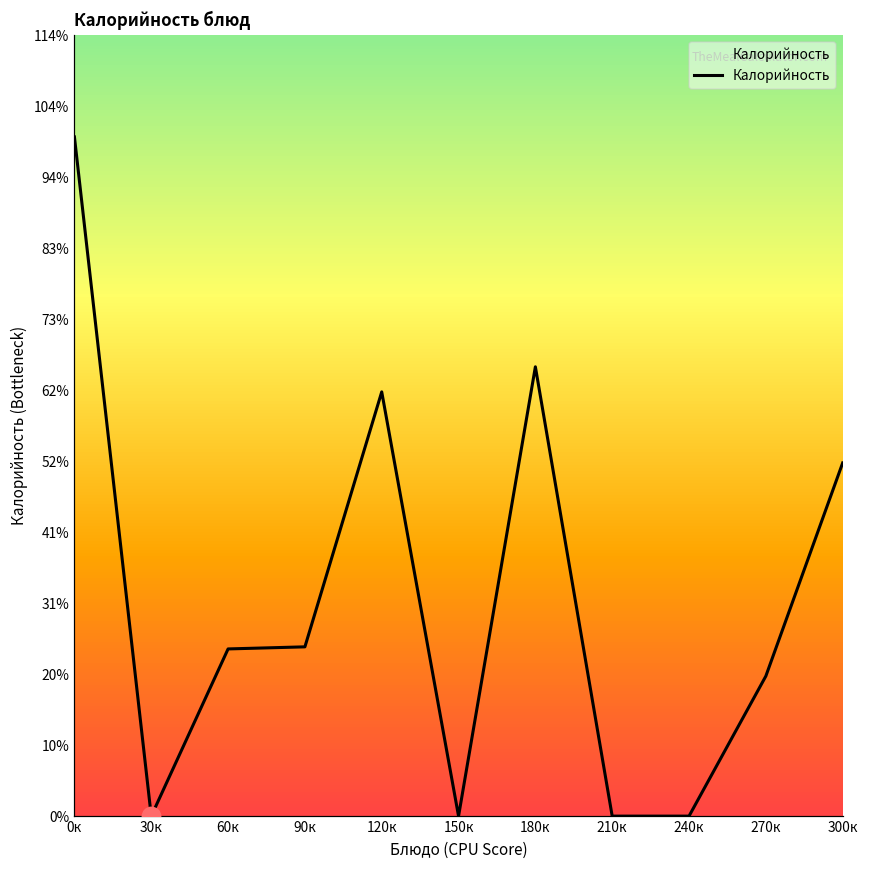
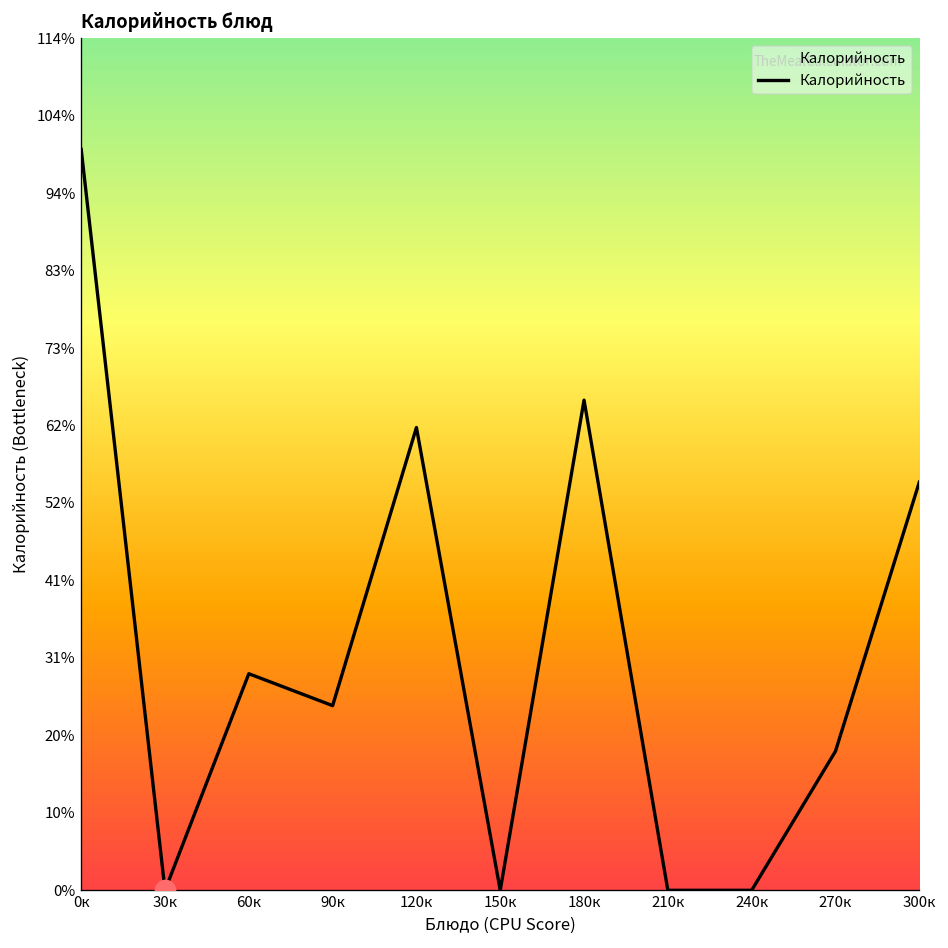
Калорийность, 60к: 24% -> 29%
Калорийность, 270к: 20% -> 19%
Калорийность, 300к: 52% -> 55%
